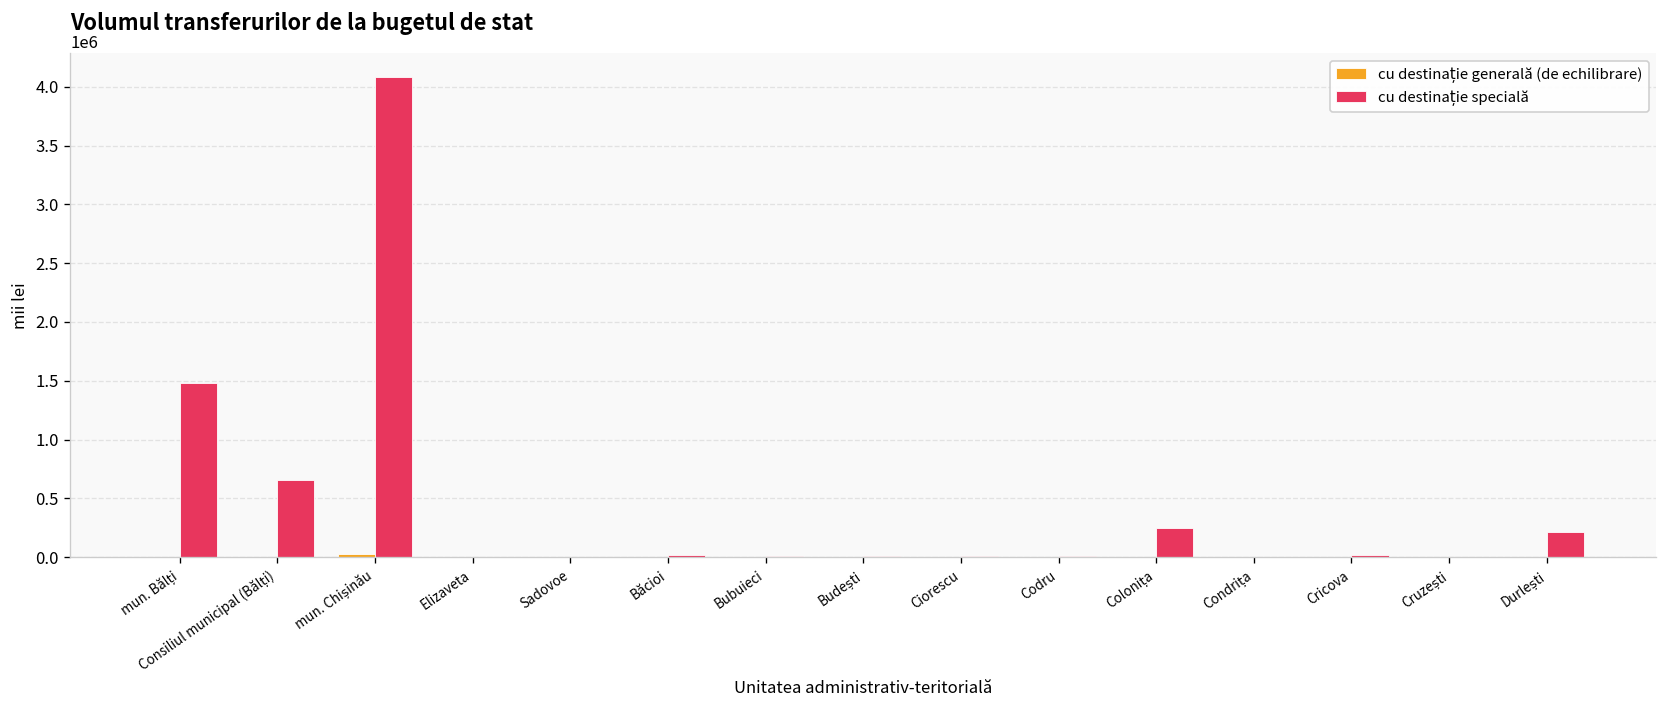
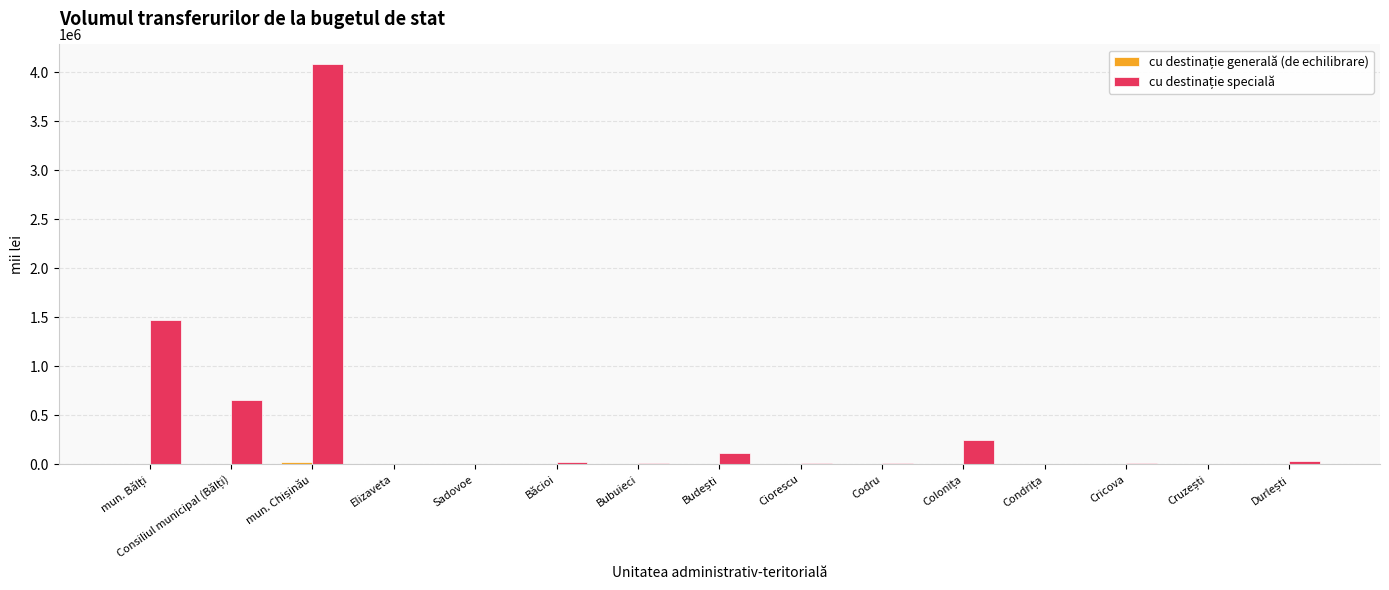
cu destinație specială, Budești: 0 -> 100000
cu destinație specială, Durlești: 200000 -> 0
